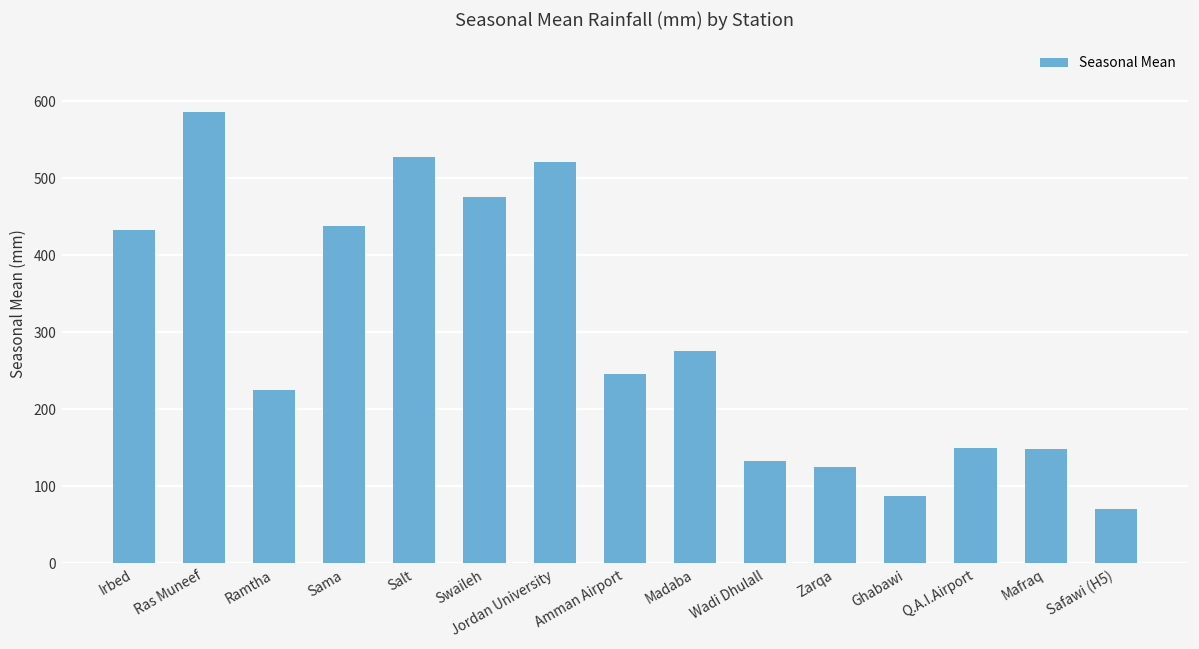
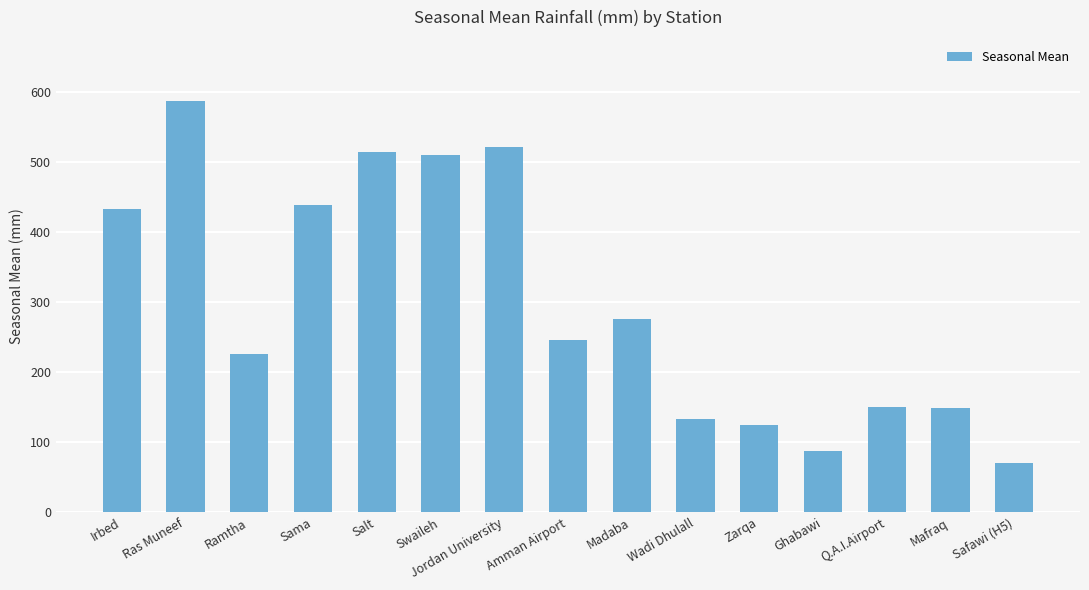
Salt: 530 -> 510
Swaileh: 480 -> 510
